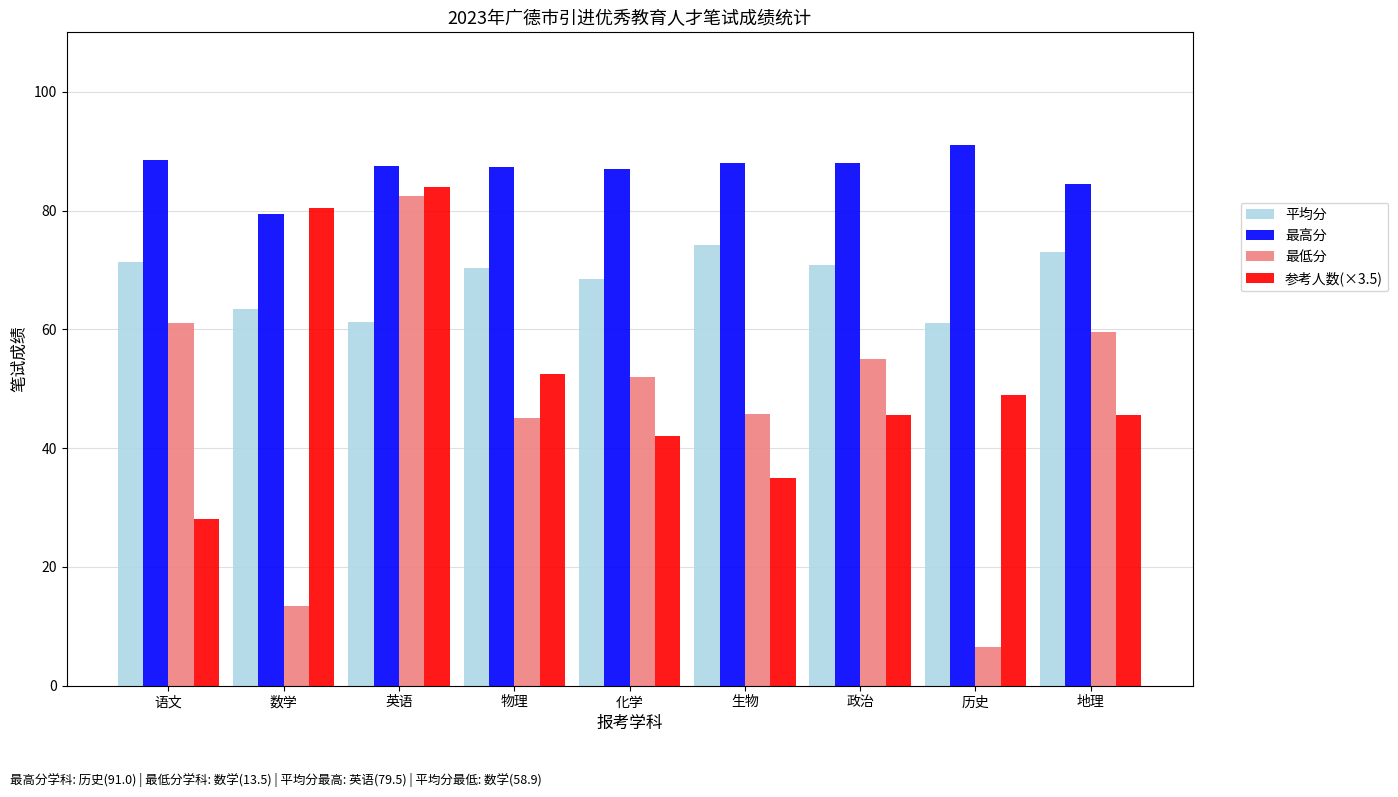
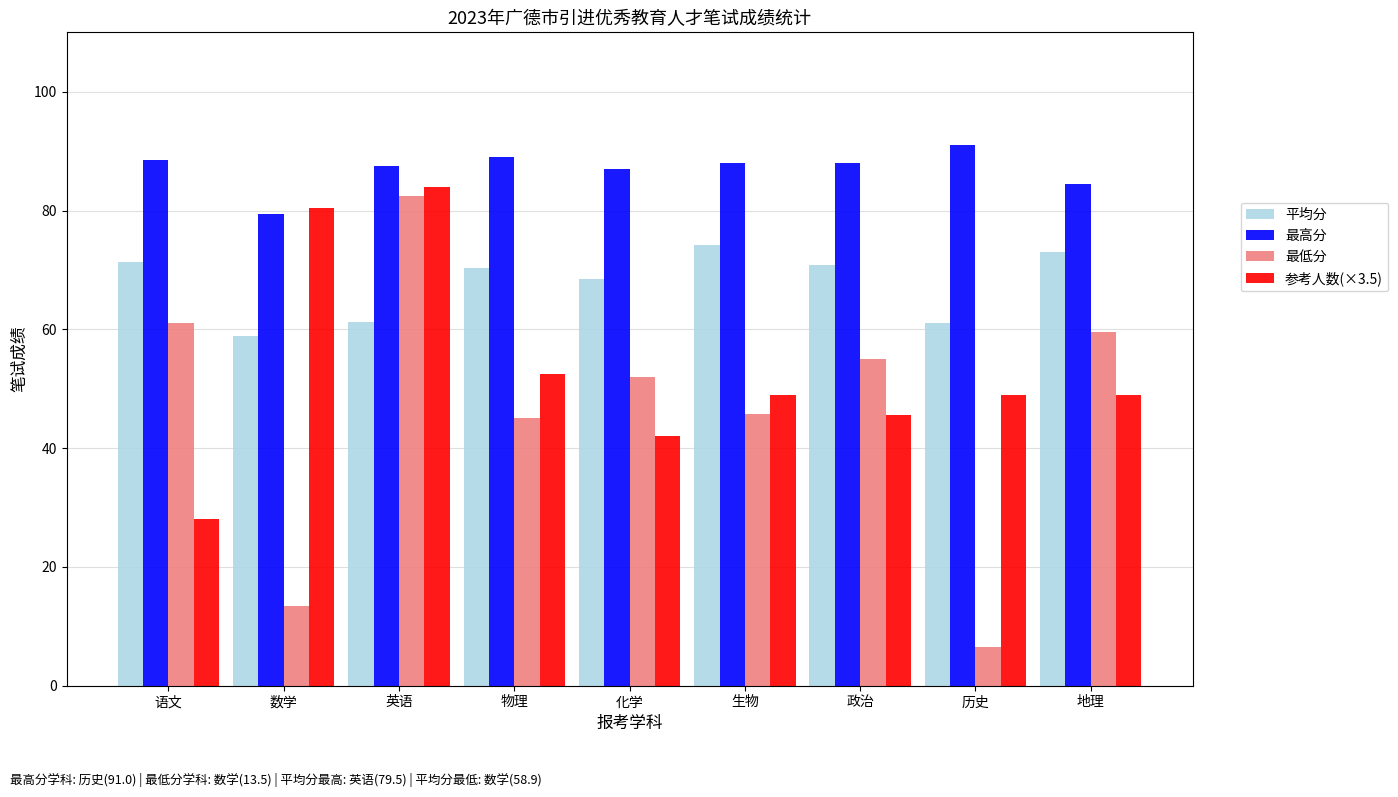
平均分, 数学: 63 -> 59
最高分, 物理: 87 -> 89
参考人数(×3.5), 生物: 35 -> 49
参考人数(×3.5), 地理: 46 -> 49
